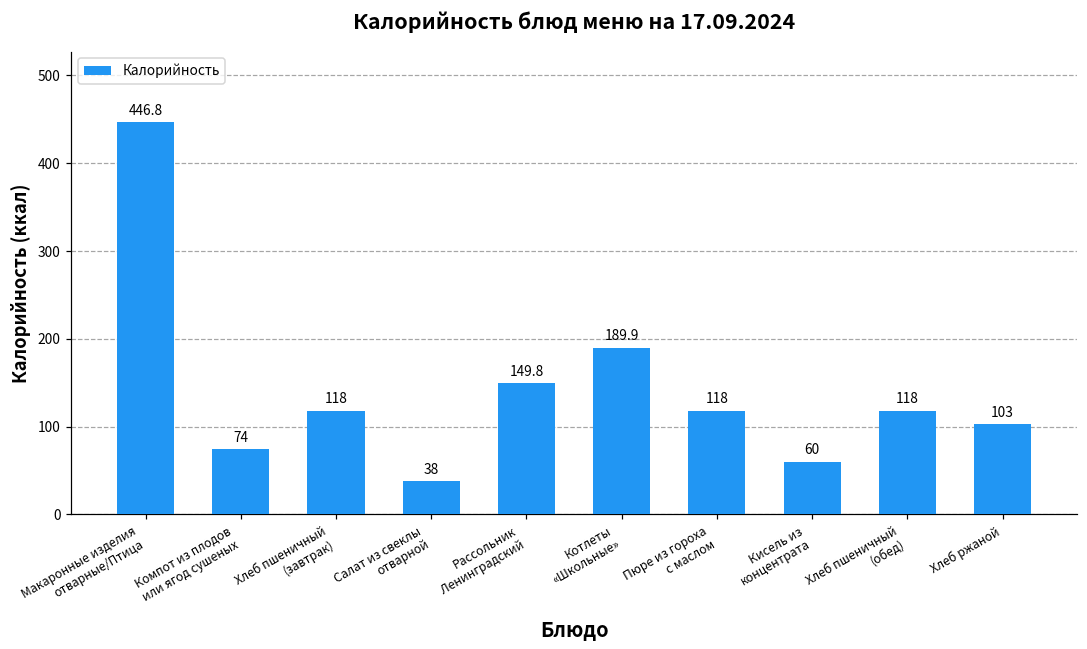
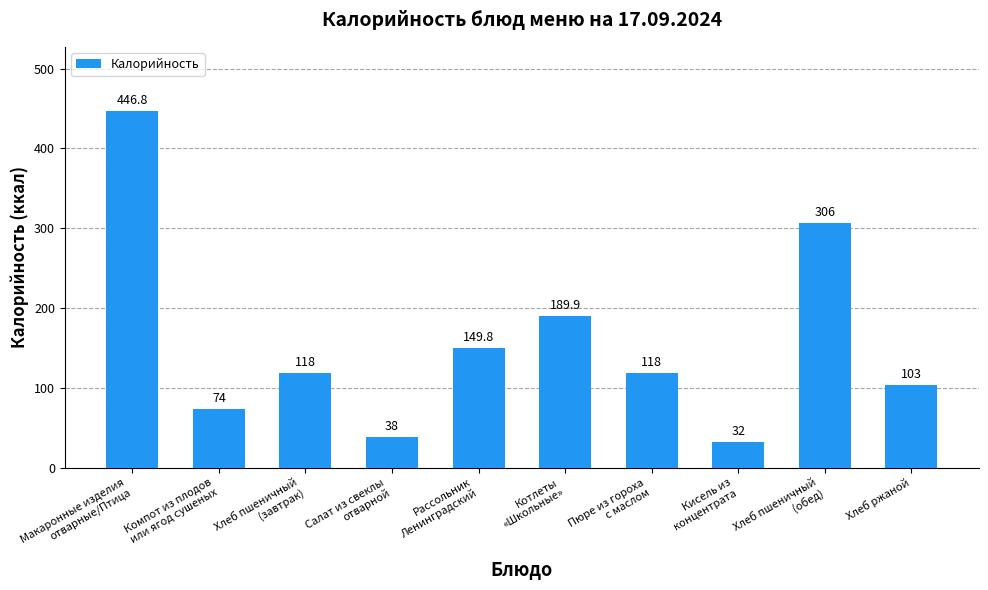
Кисель из концентрата: 60 -> 32
Хлеб пшеничный (обед): 118 -> 306
